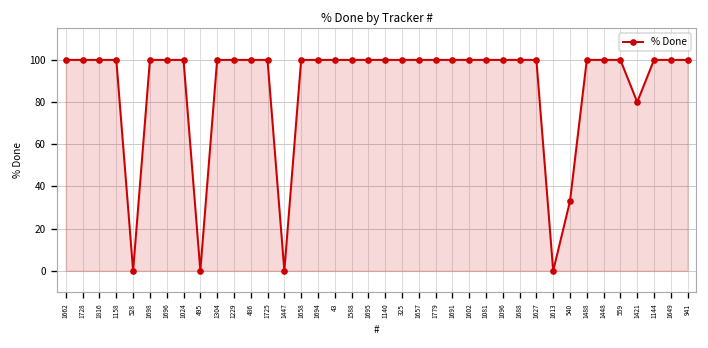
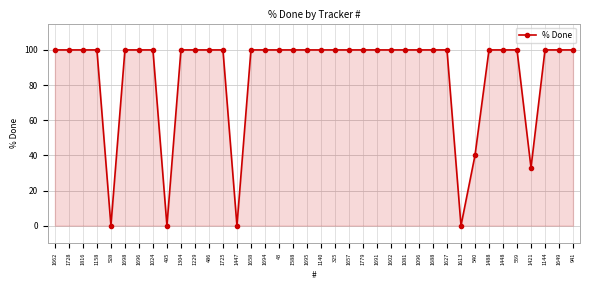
540: 33 -> 40
1421: 80 -> 33
